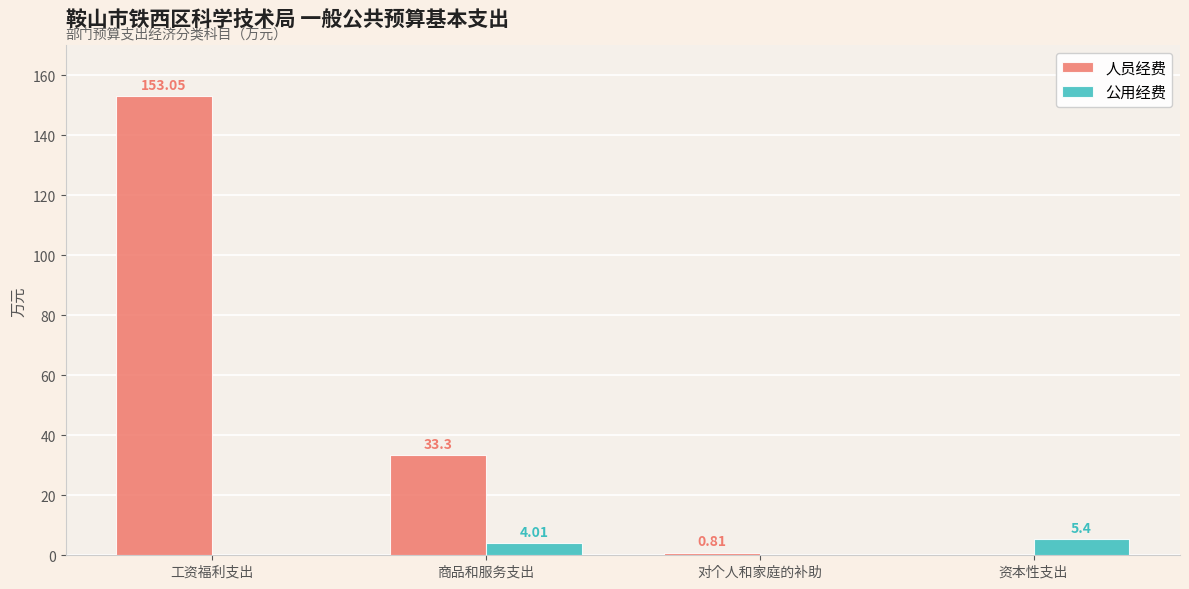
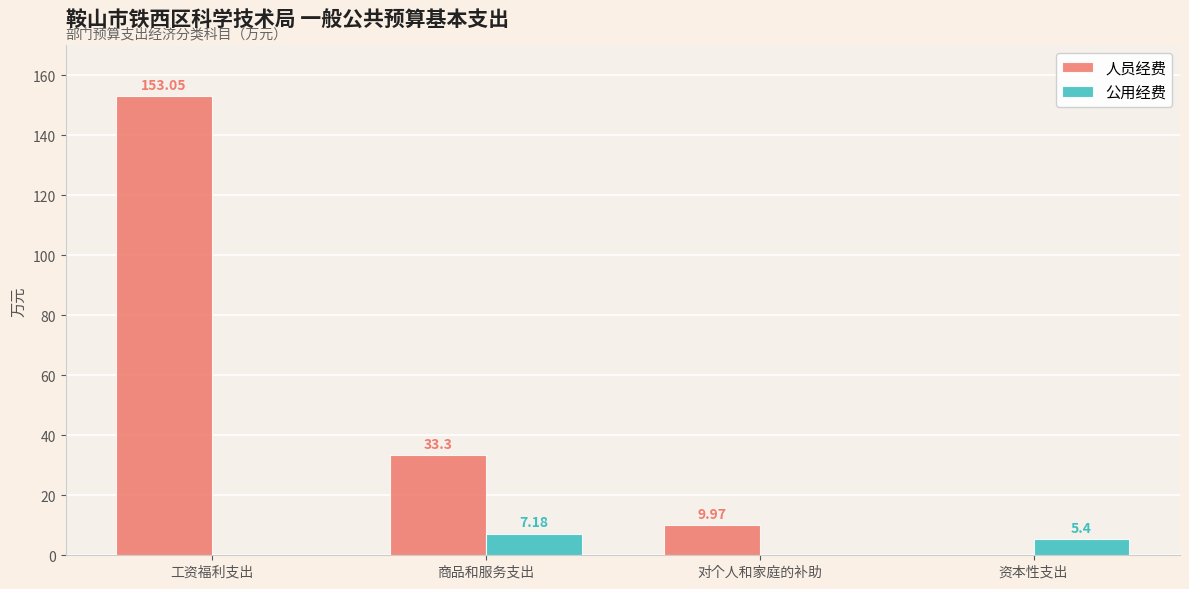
公用经费, 商品和服务支出: 4.01 -> 7.18
人员经费, 对个人和家庭的补助: 0.81 -> 9.97
